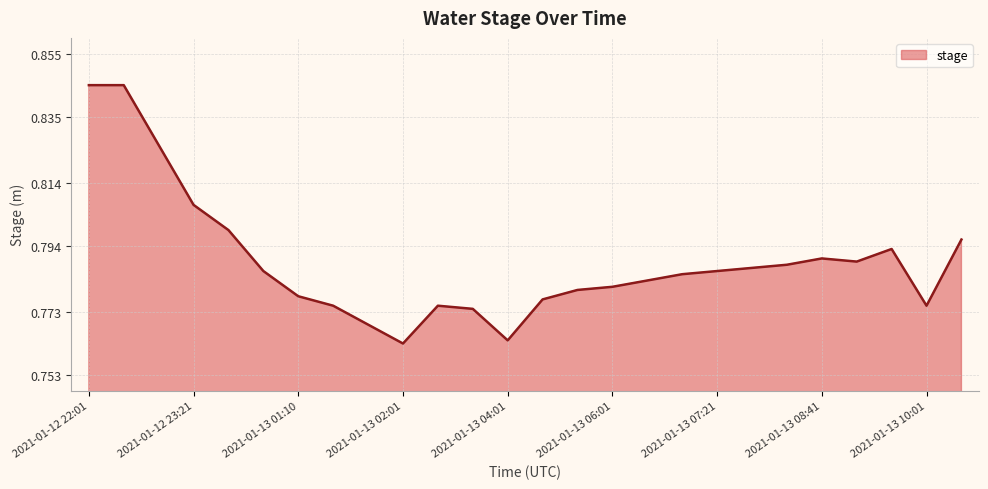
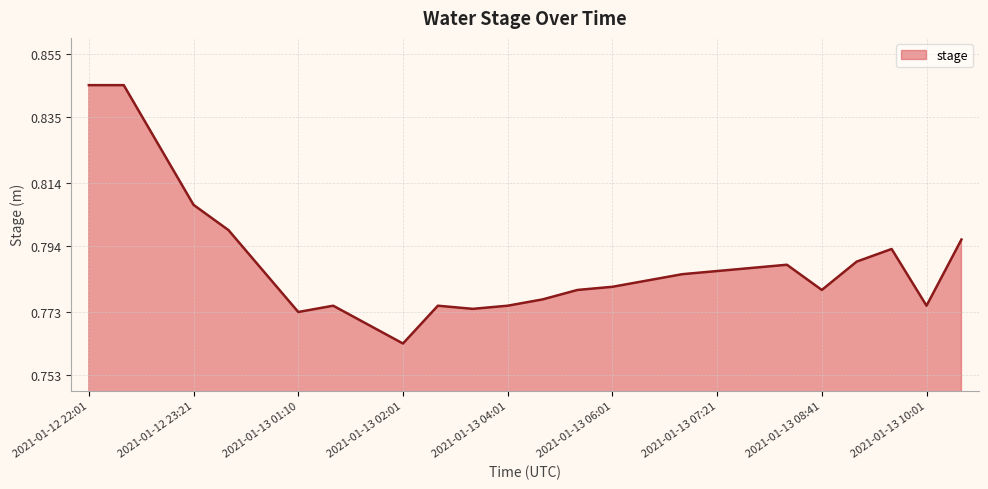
2021-01-13 01:10: 0.778 -> 0.773
2021-01-13 04:01: 0.764 -> 0.775
2021-01-13 08:41: 0.79 -> 0.78
